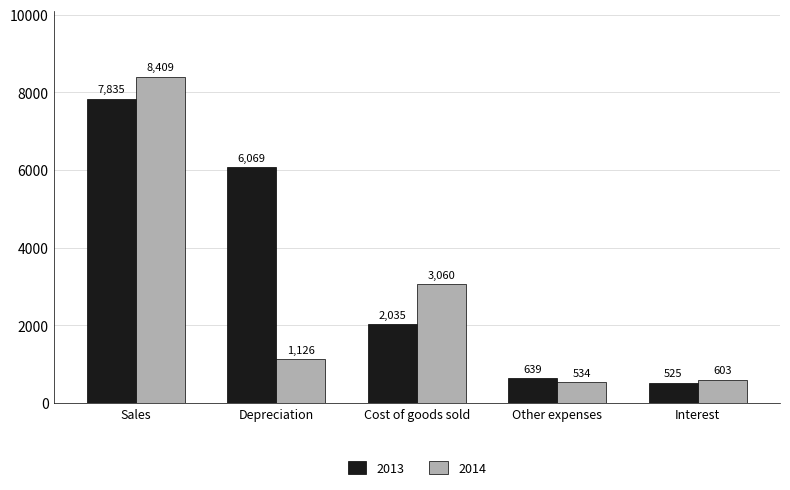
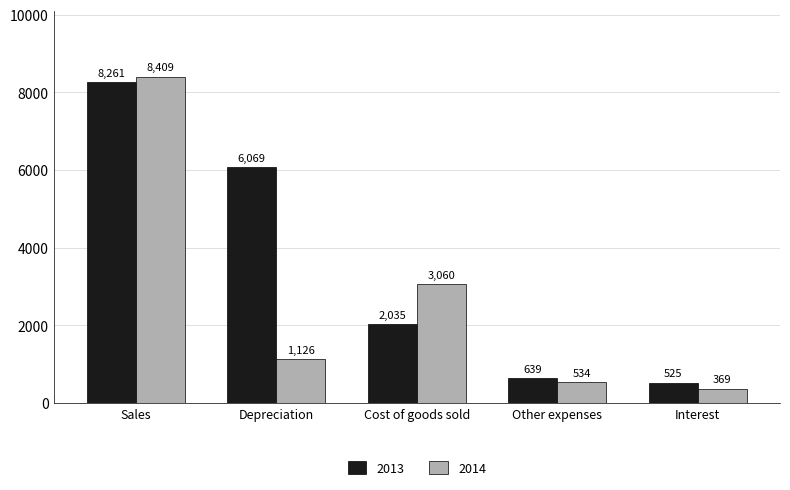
2013, Sales: 7,835 -> 8,261
2014, Interest: 603 -> 369
